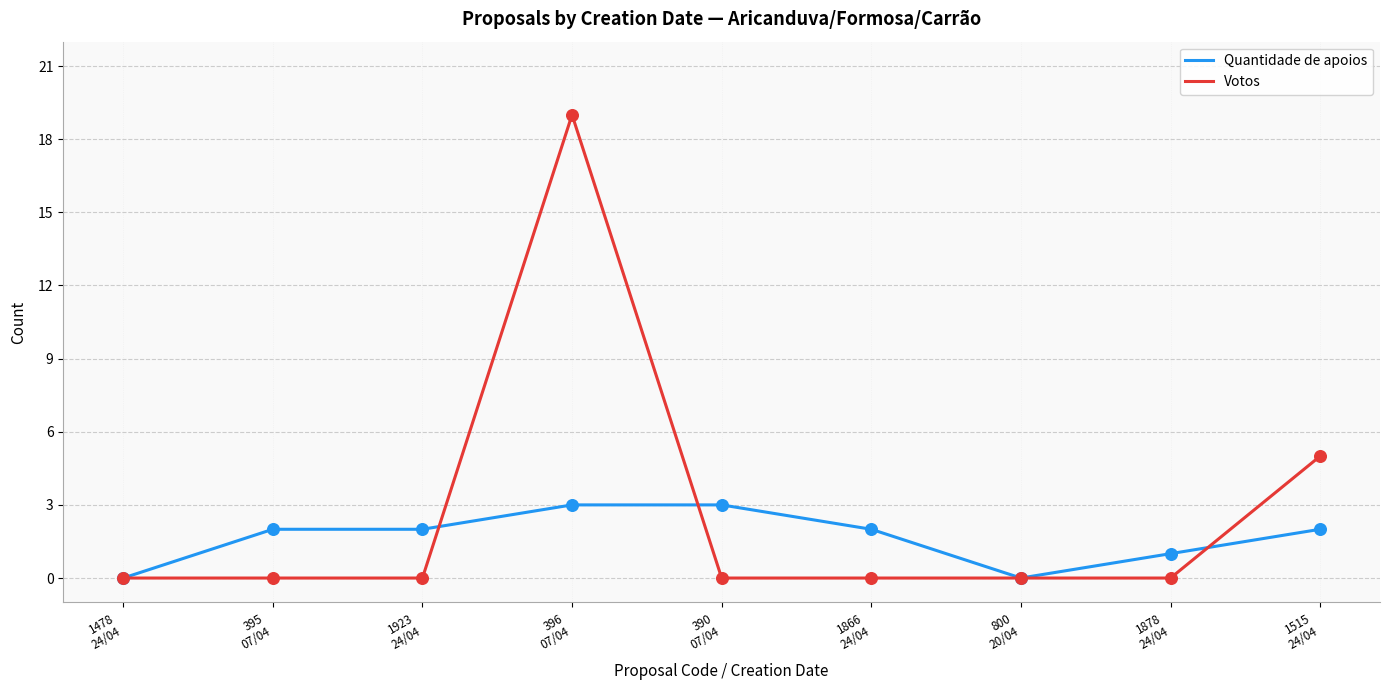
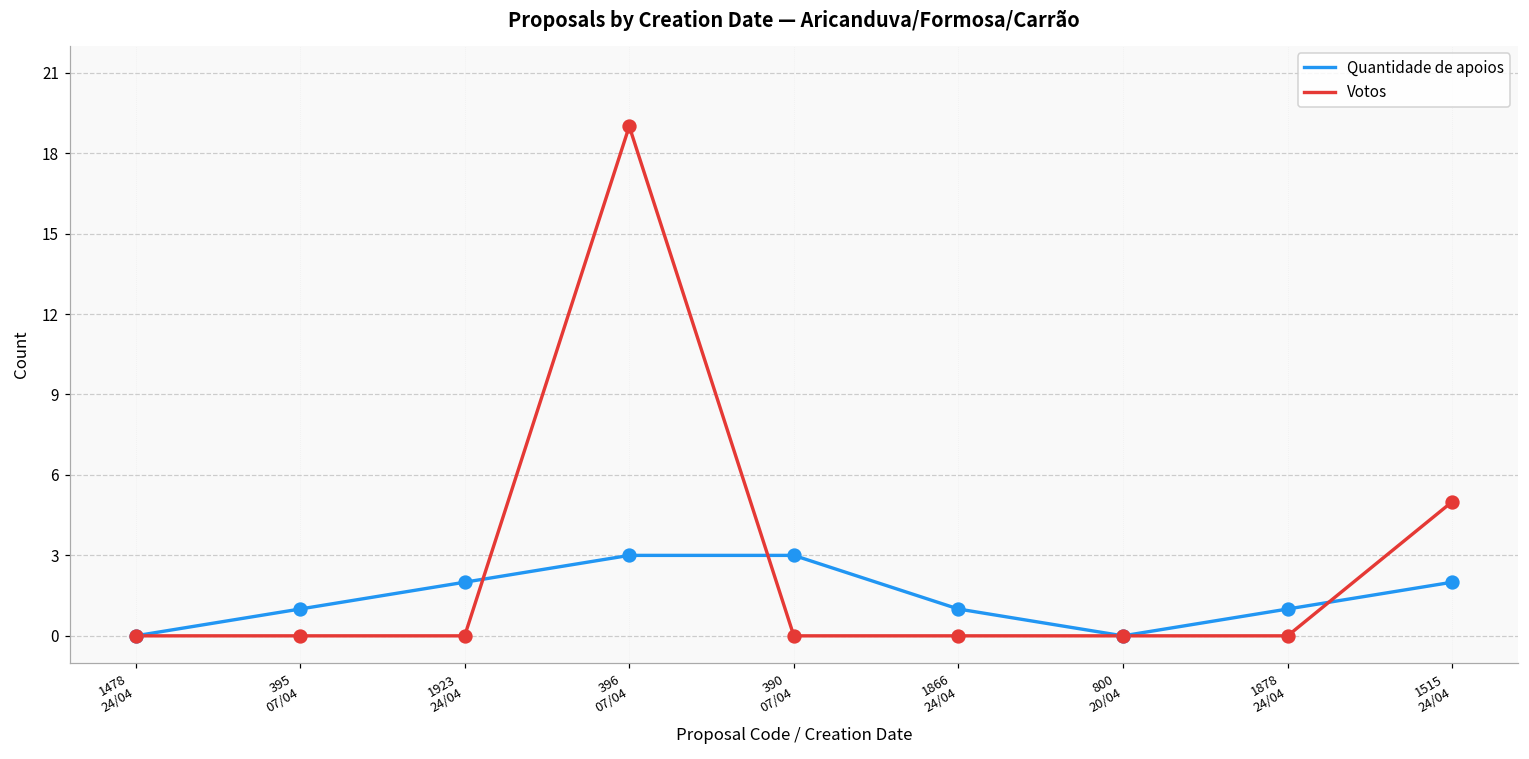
Quantidade de apoios, 395 07/04: 2 -> 1
Quantidade de apoios, 1866 24/04: 2 -> 1
